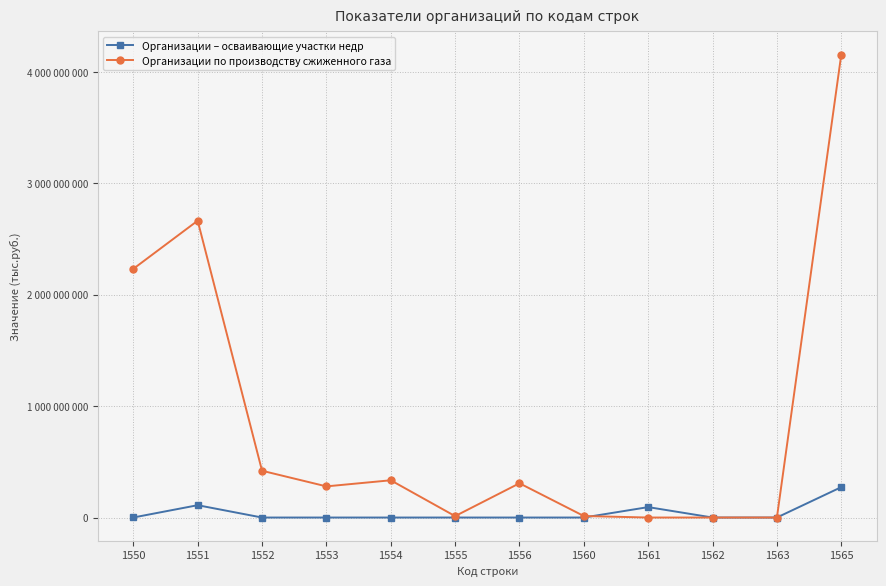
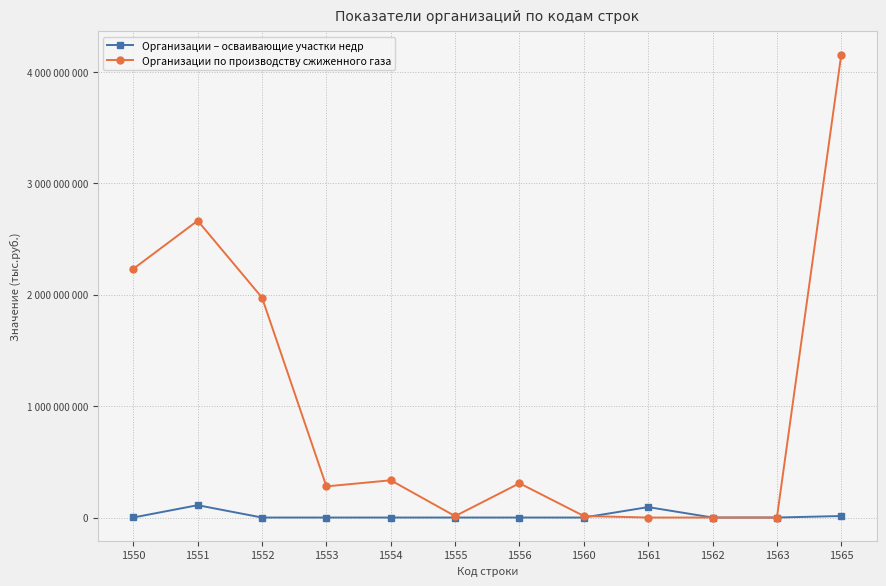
Организации по производству сжиженного газа, 1552: 420000000 -> 1970000000
Организации – осваивающие участки недр, 1565: 270000000 -> 10000000
